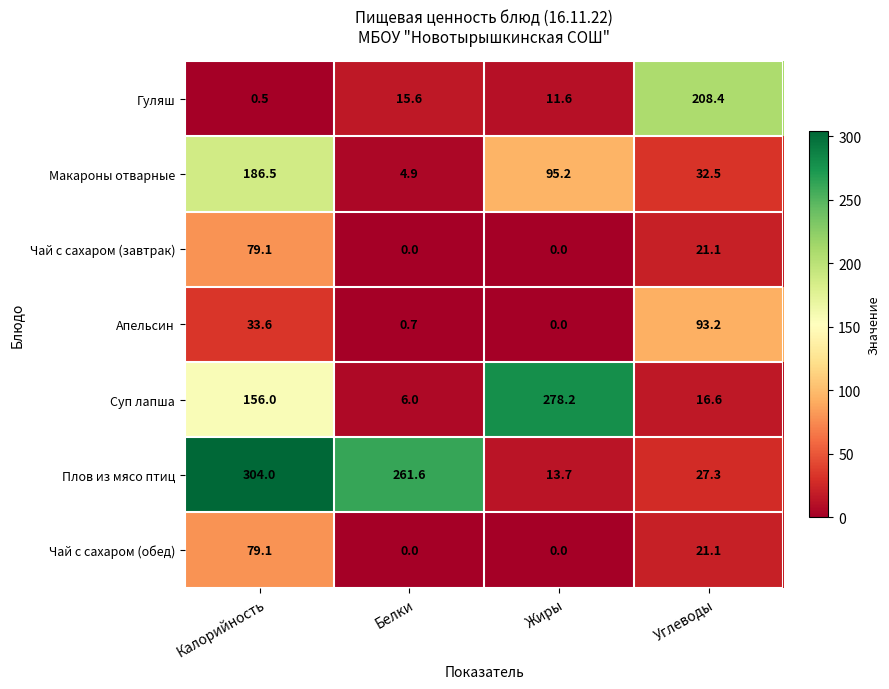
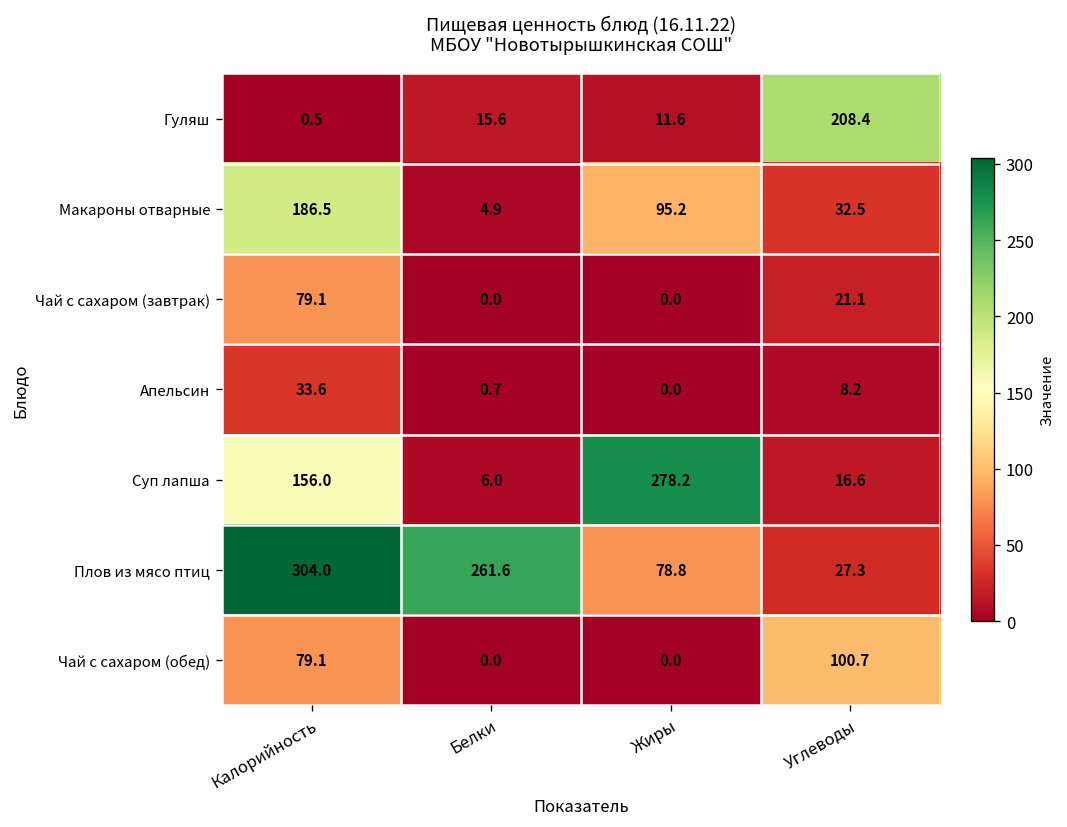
Апельсин, Углеводы: 93.2 -> 8.2
Плов из мясо птиц, Жиры: 13.7 -> 78.8
Чай с сахаром (обед), Углеводы: 21.1 -> 100.7
